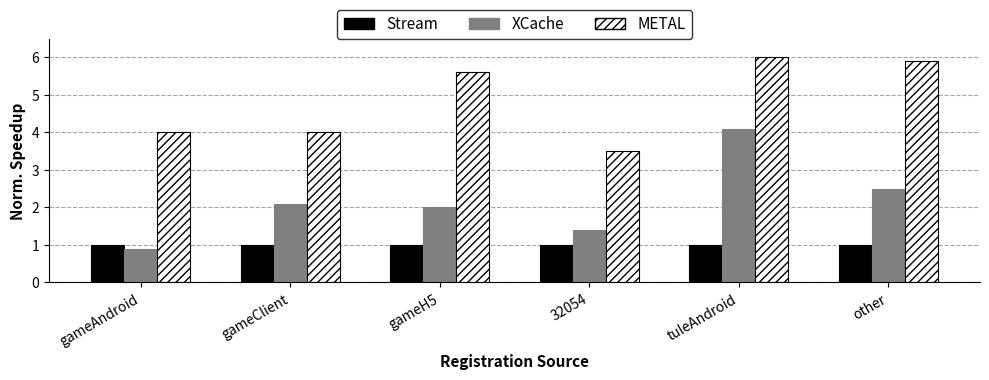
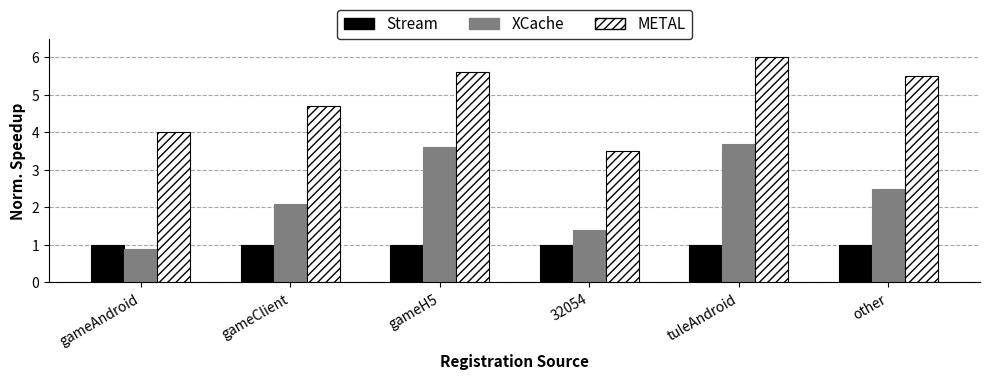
METAL, gameClient: 4.0 -> 4.7
XCache, gameH5: 2.0 -> 3.6
XCache, tuleAndroid: 4.1 -> 3.7
METAL, other: 5.9 -> 5.5
